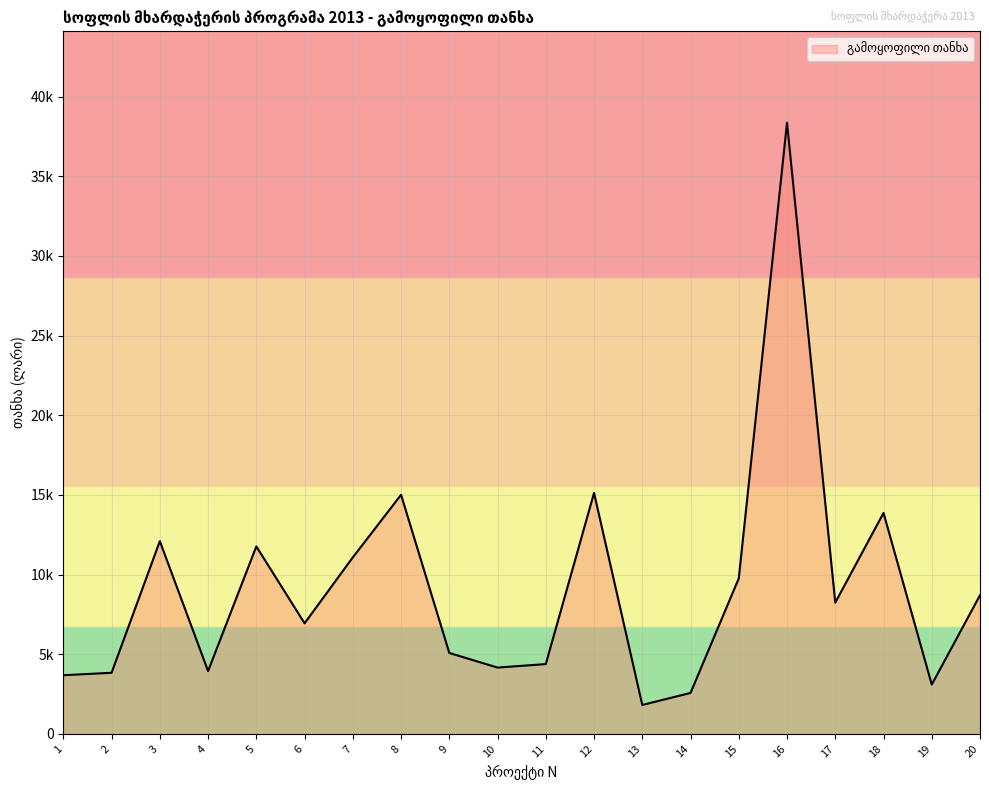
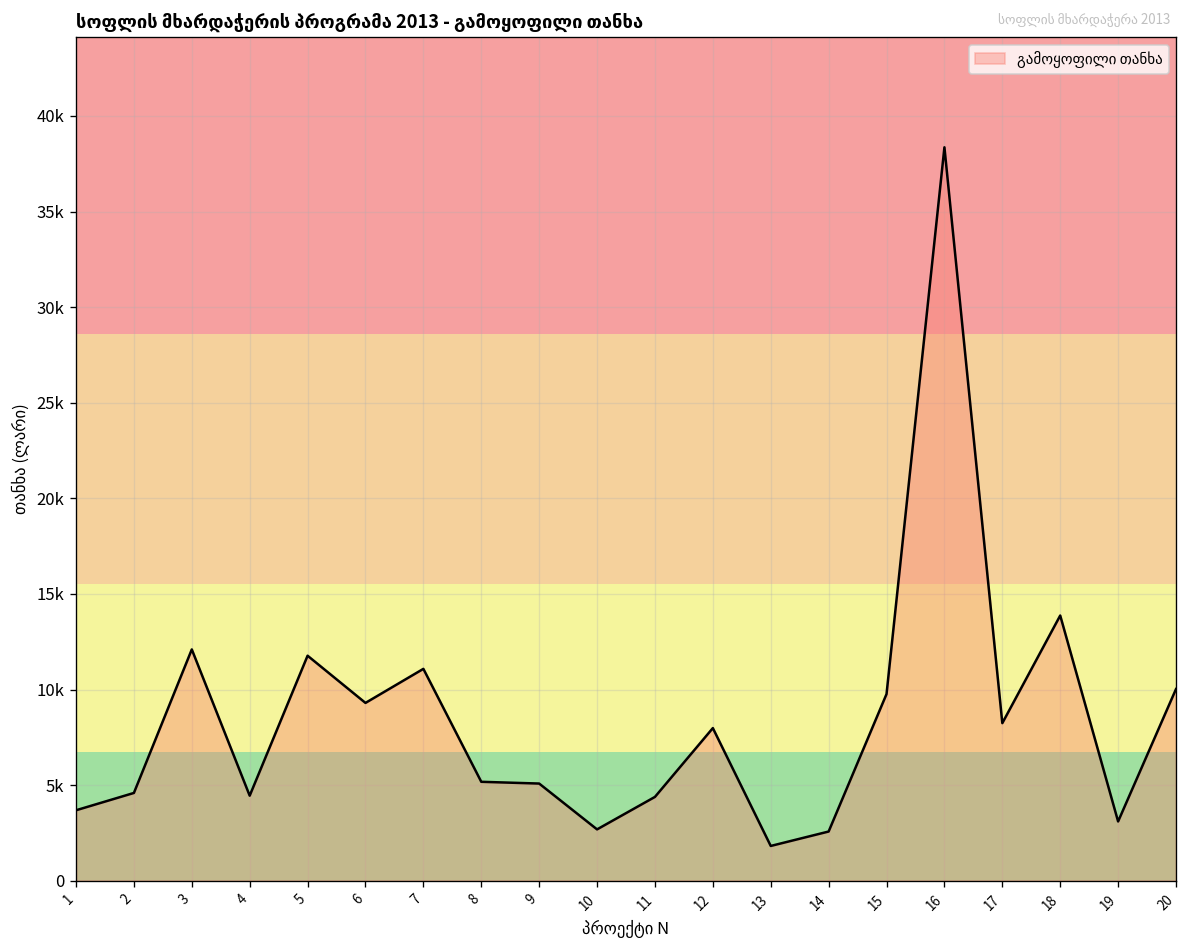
2: 3800 -> 4600
4: 3900 -> 4400
6: 6900 -> 9300
8: 15000 -> 5200
10: 4200 -> 2700
12: 15100 -> 8000
20: 8700 -> 10000
